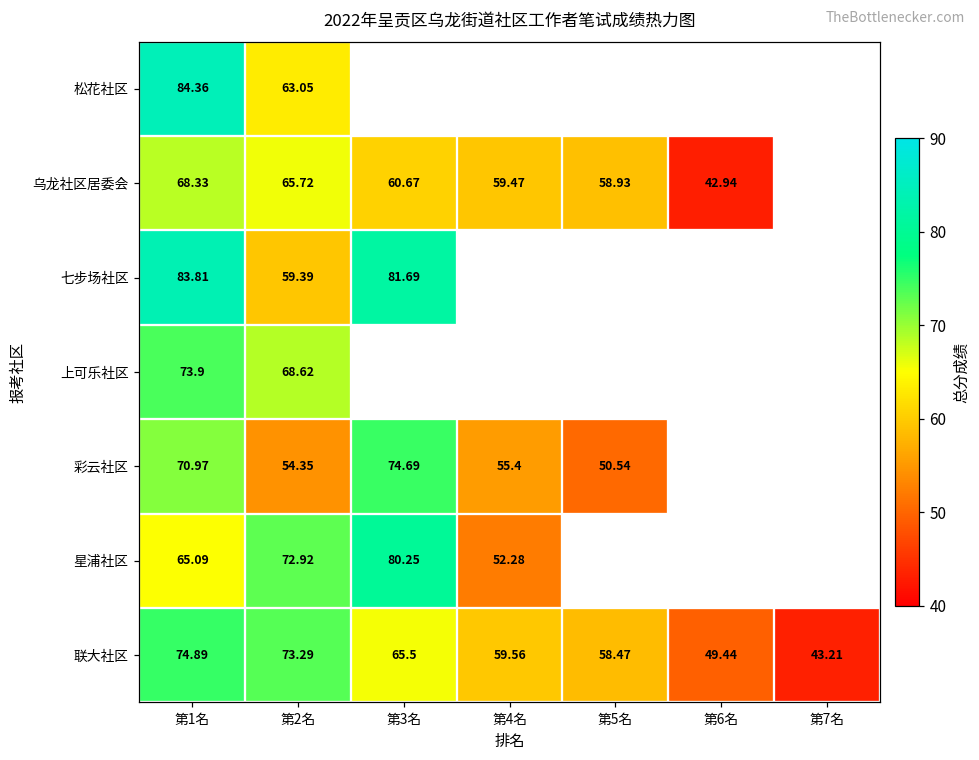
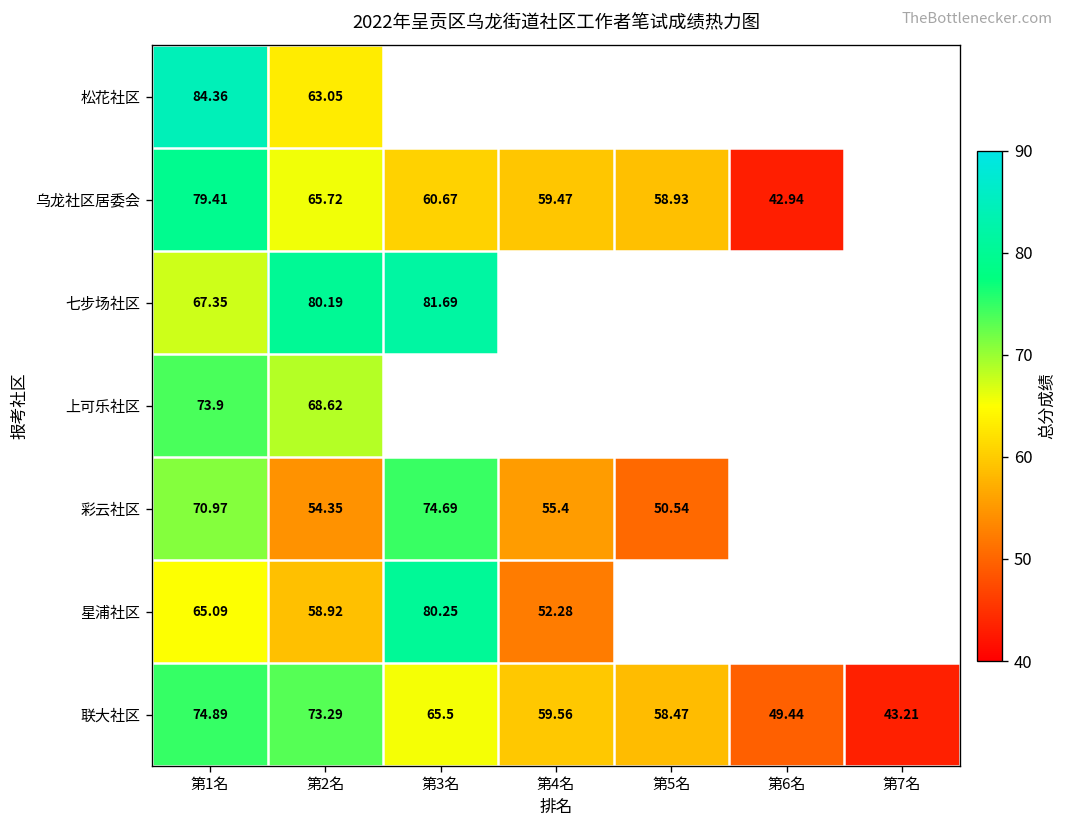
乌龙社区居委会, 第1名: 68.33 -> 79.41
七步场社区, 第1名: 83.81 -> 67.35
七步场社区, 第2名: 59.39 -> 80.19
星浦社区, 第2名: 72.92 -> 58.92
